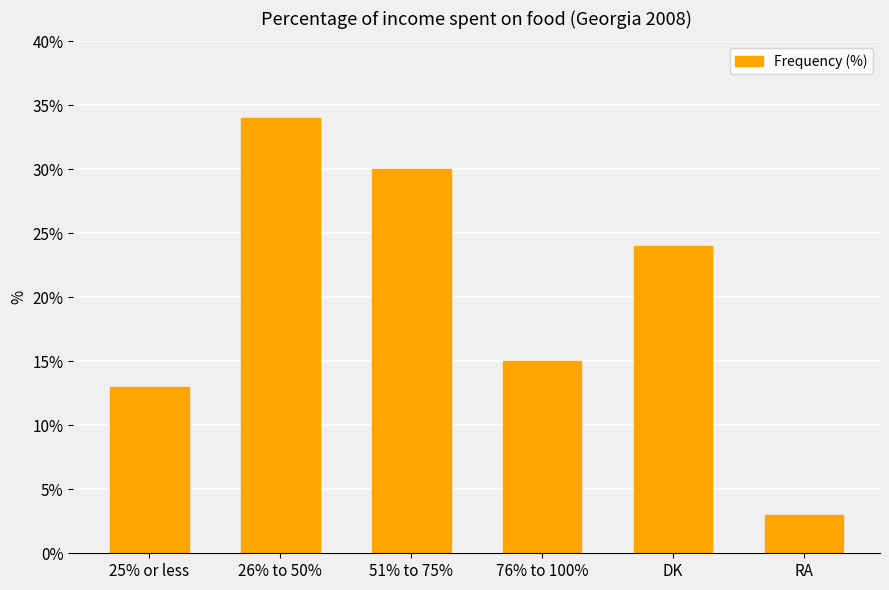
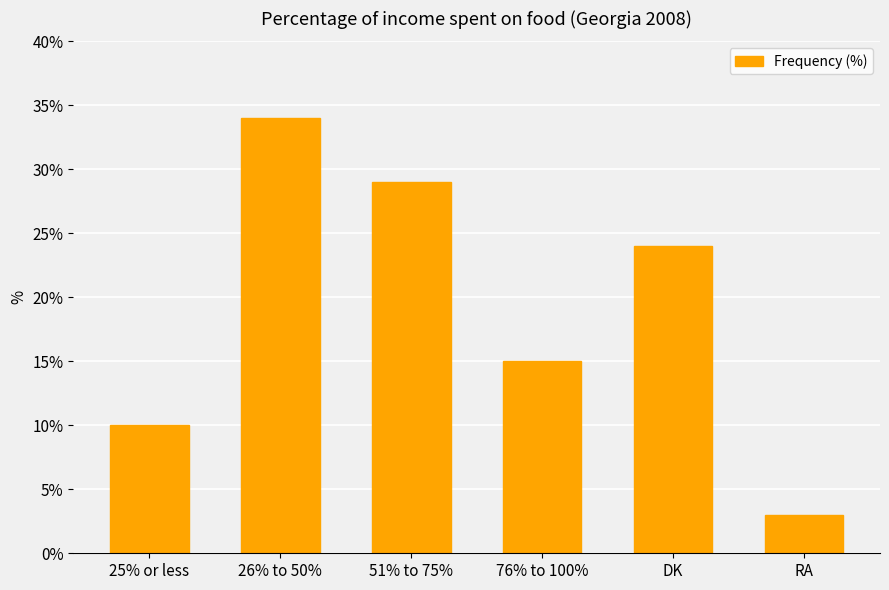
25% or less: 13% -> 10%
51% to 75%: 30% -> 29%
